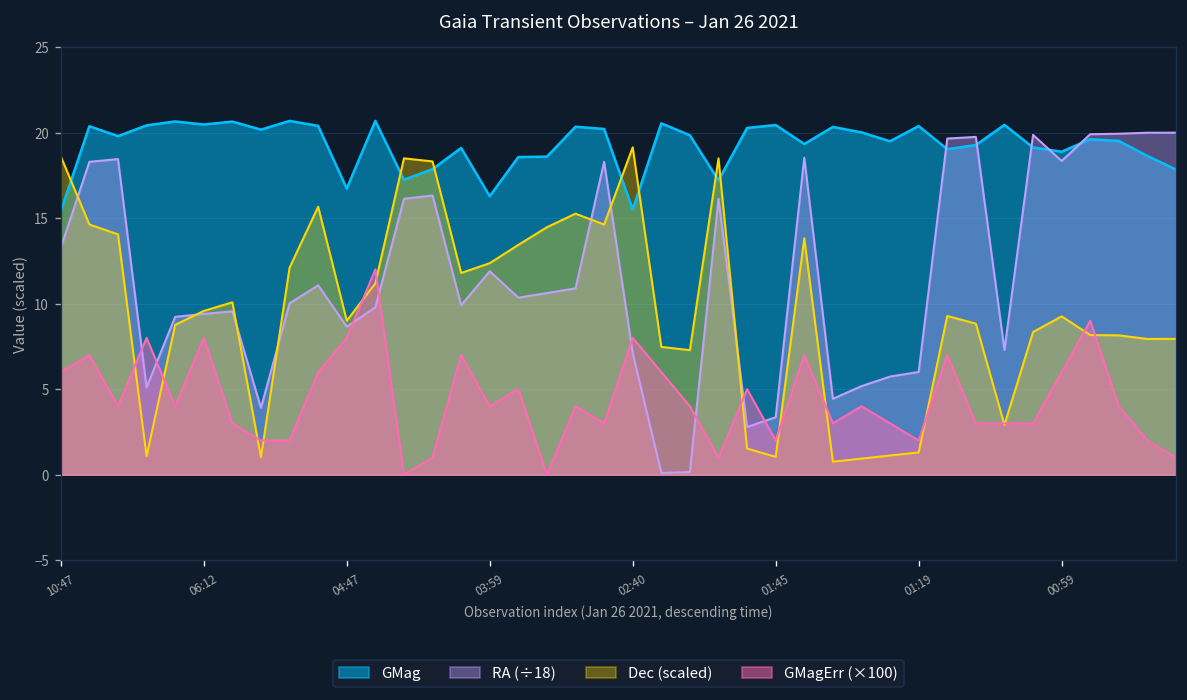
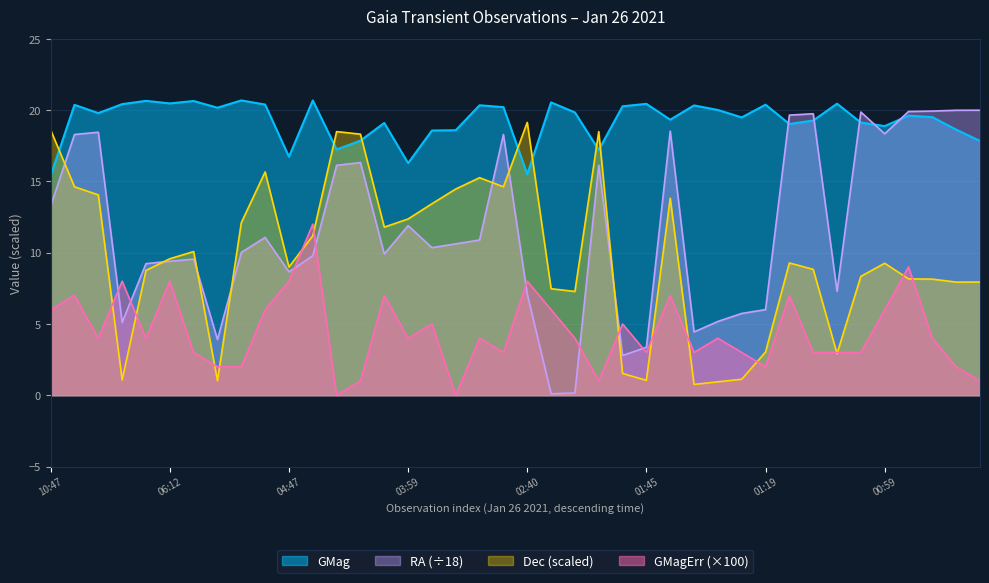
GMagErr (×100), 01:45: 2.0 -> 3.0
Dec (scaled), 01:19: 1.3 -> 3.0
